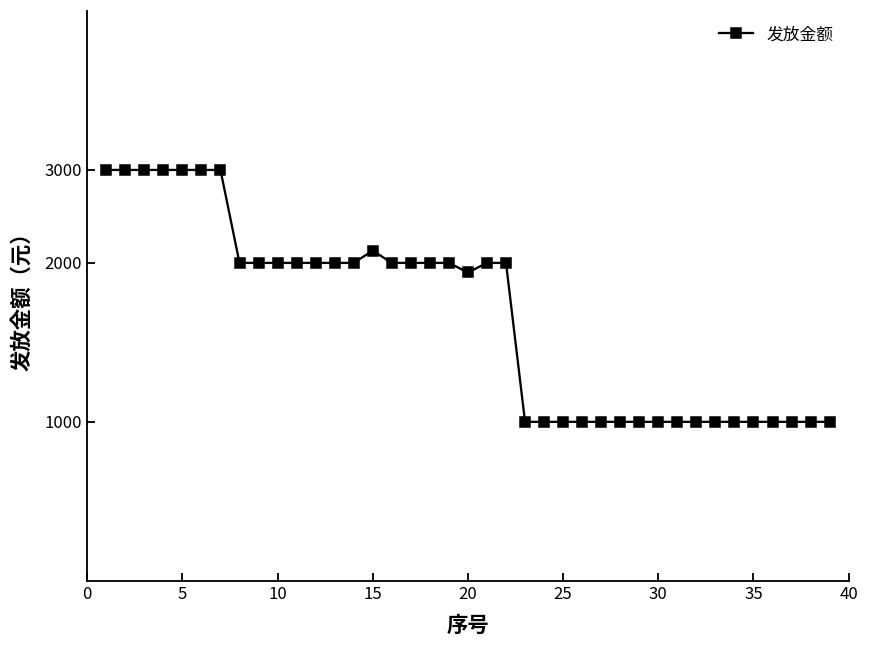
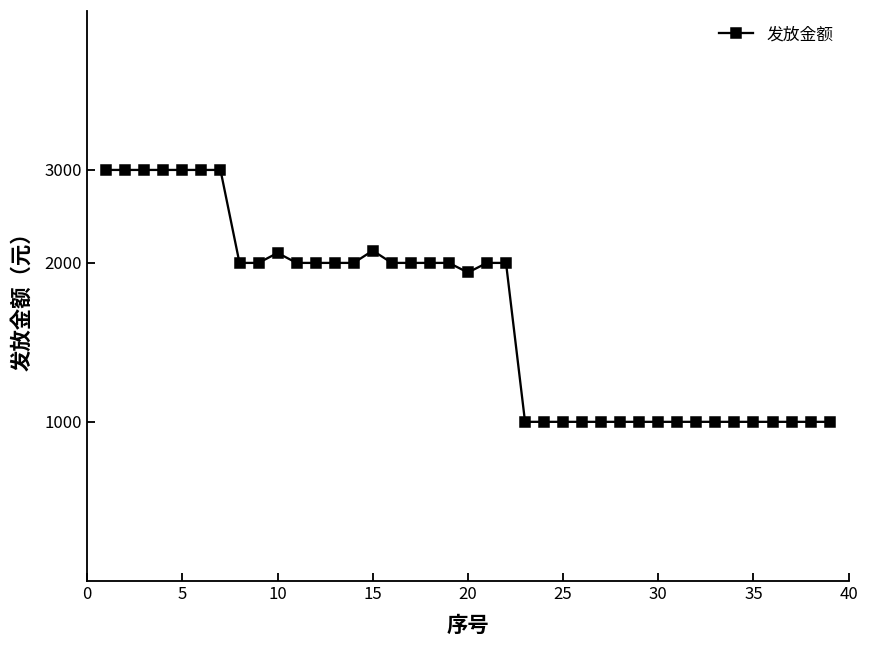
10: 2000 -> 2100
